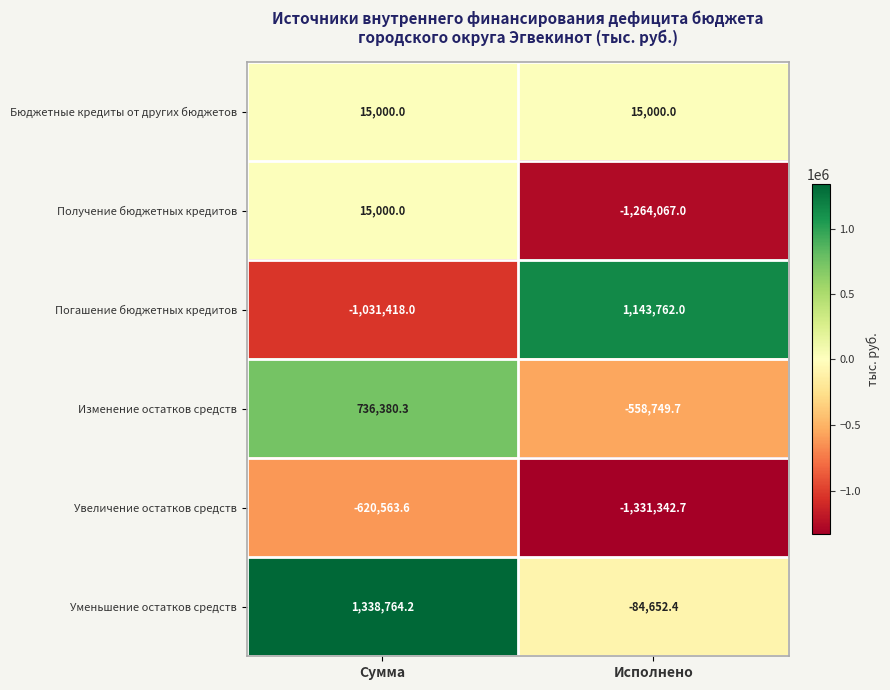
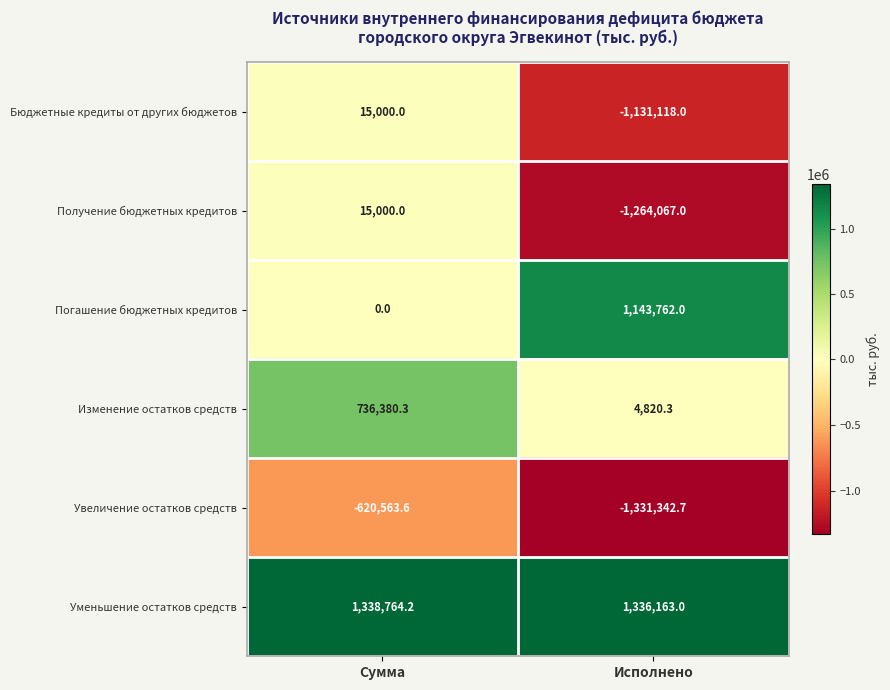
Бюджетные кредиты от других бюджетов, Исполнено: 15,000.0 -> -1,131,118.0
Погашение бюджетных кредитов, Сумма: -1,031,418.0 -> 0.0
Изменение остатков средств, Исполнено: -558,749.7 -> 4,820.3
Уменьшение остатков средств, Исполнено: -84,652.4 -> 1,336,163.0
